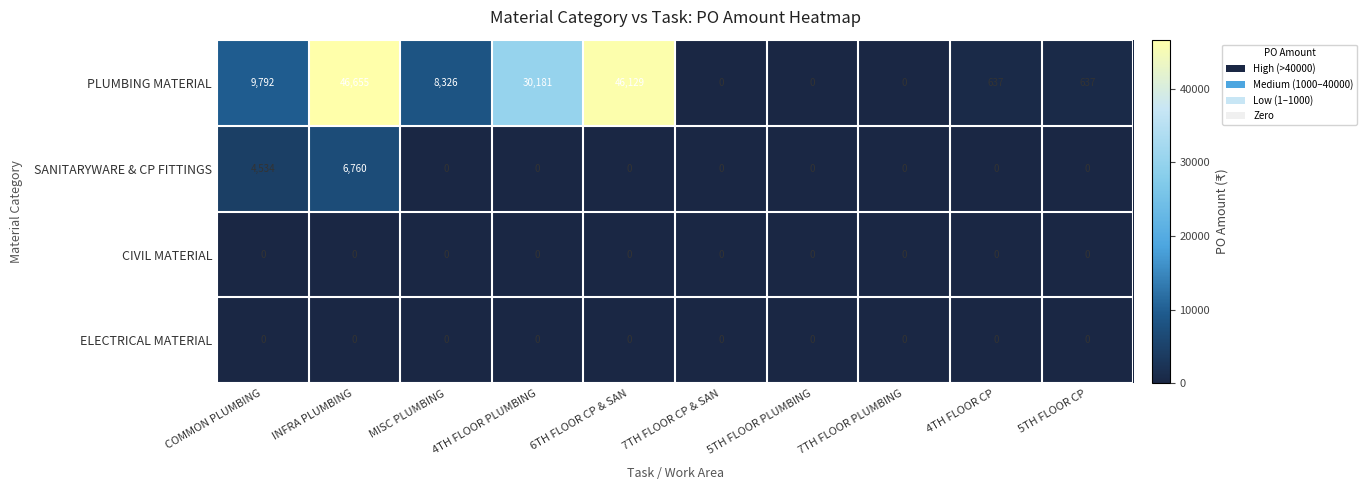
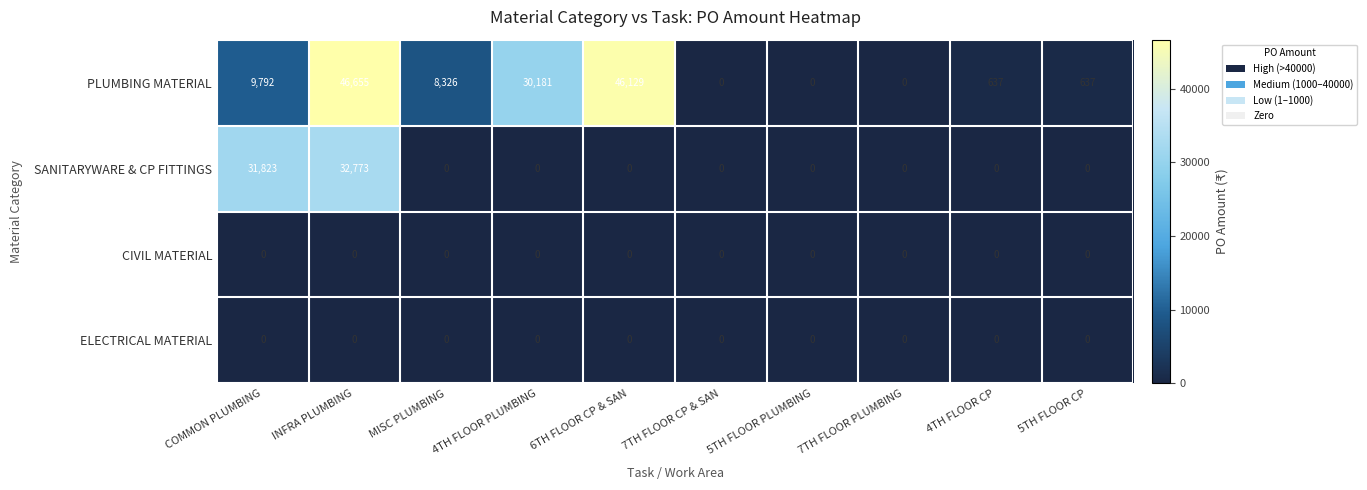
SANITARYWARE & CP FITTINGS, COMMON PLUMBING: 4,534 -> 31,823
SANITARYWARE & CP FITTINGS, INFRA PLUMBING: 6,760 -> 32,773
